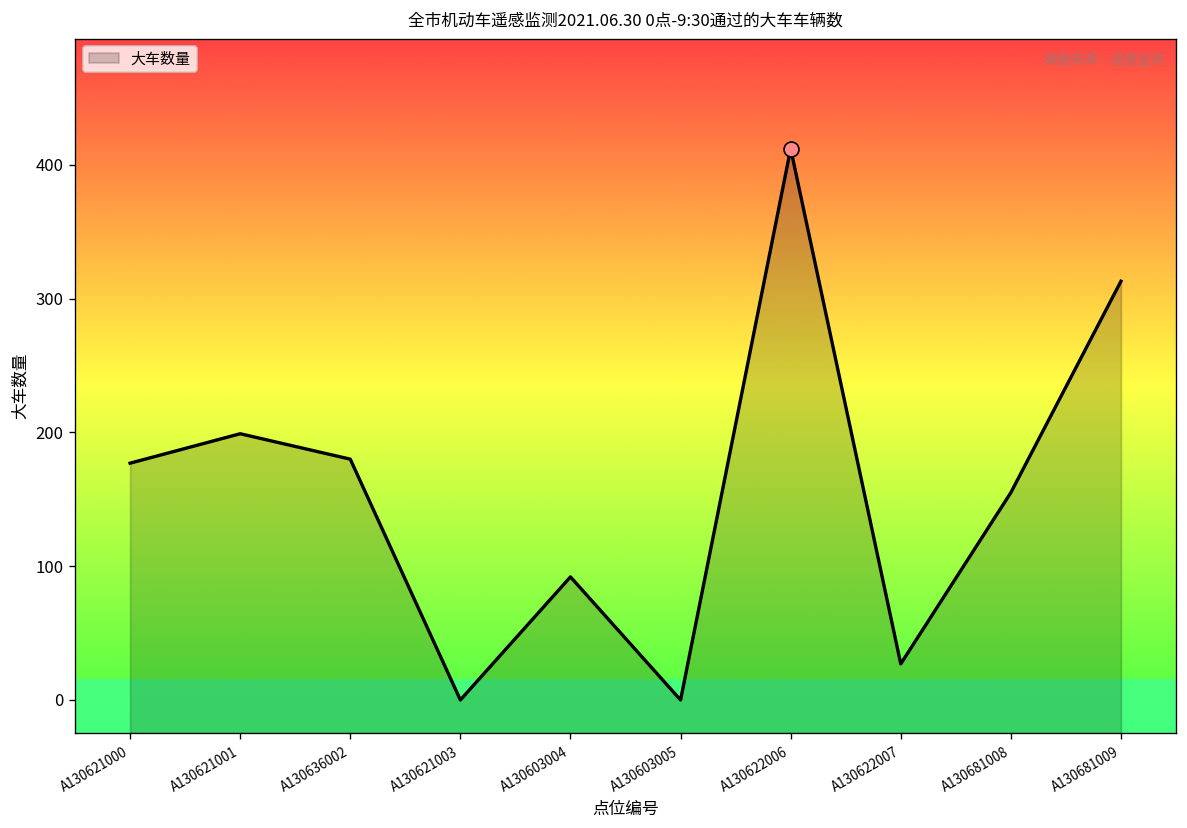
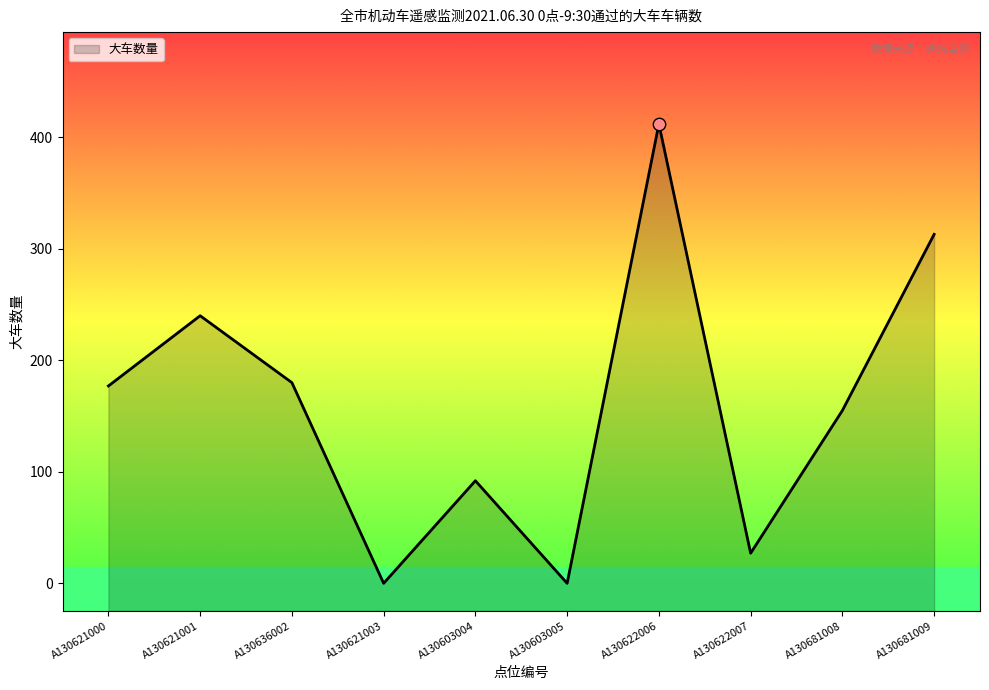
大车数量, A130621001: 199 -> 240
